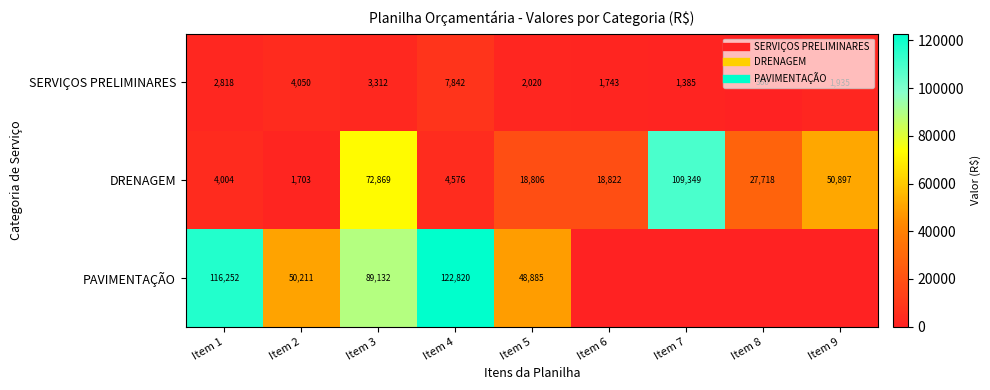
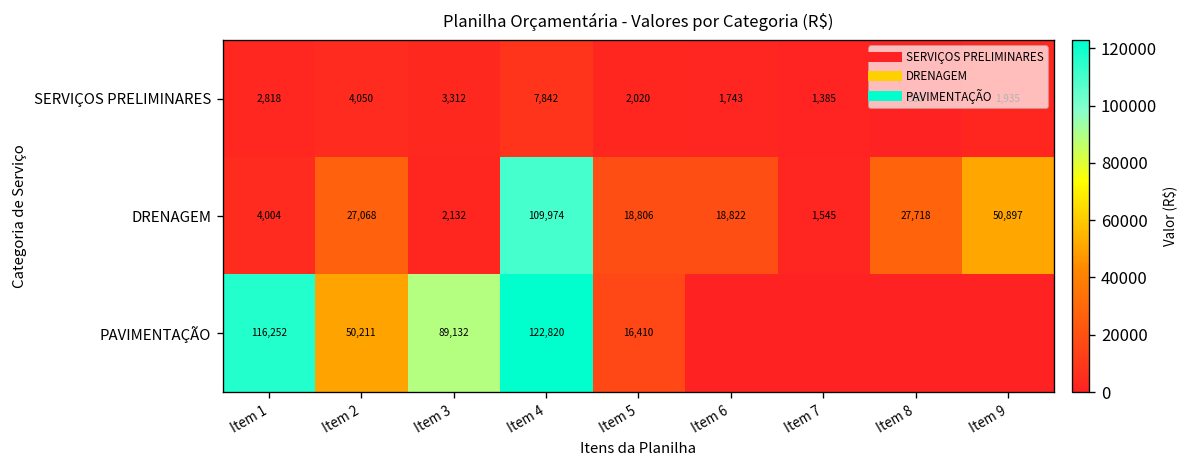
DRENAGEM, Item 2: 1,703 -> 27,068
DRENAGEM, Item 3: 72,869 -> 2,132
DRENAGEM, Item 4: 4,576 -> 109,974
DRENAGEM, Item 7: 109,349 -> 1,545
PAVIMENTAÇÃO, Item 5: 48,885 -> 16,410
